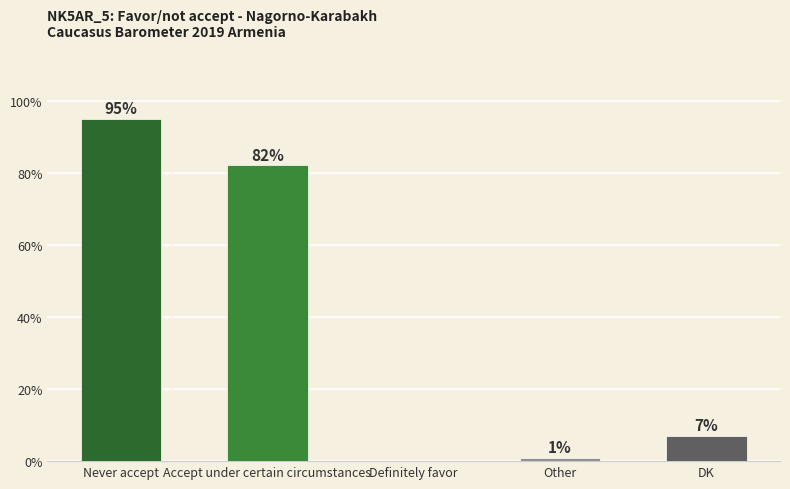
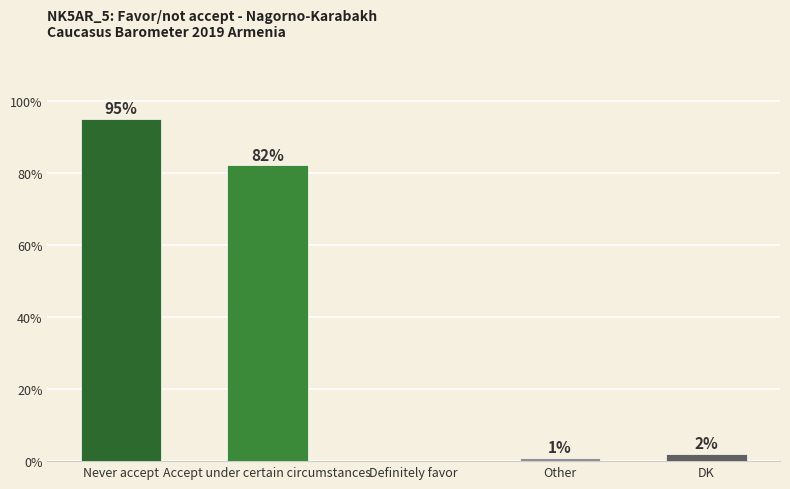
DK: 7% -> 2%
